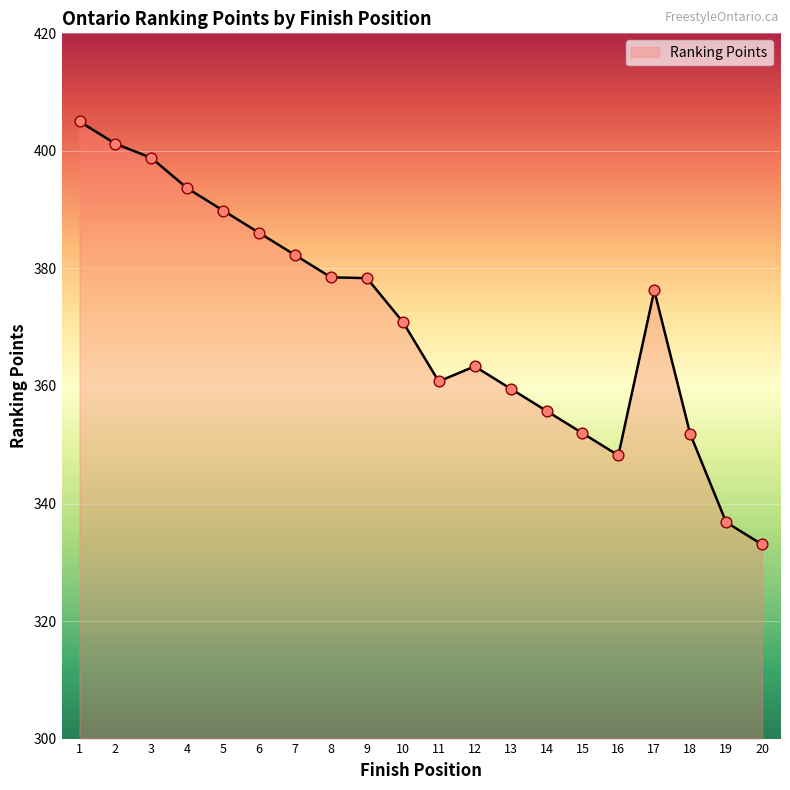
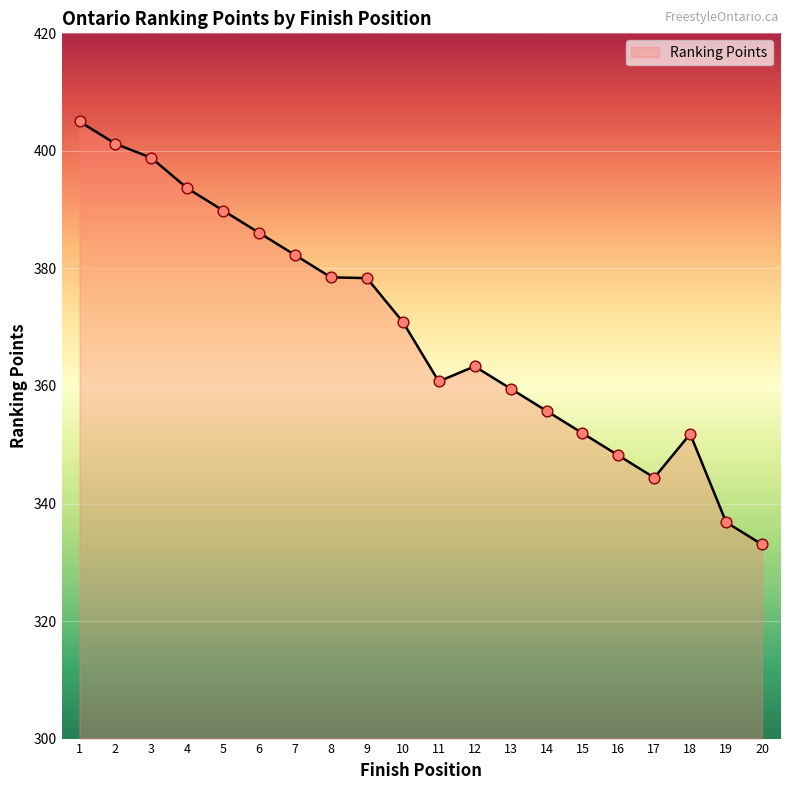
17: 376 -> 344
